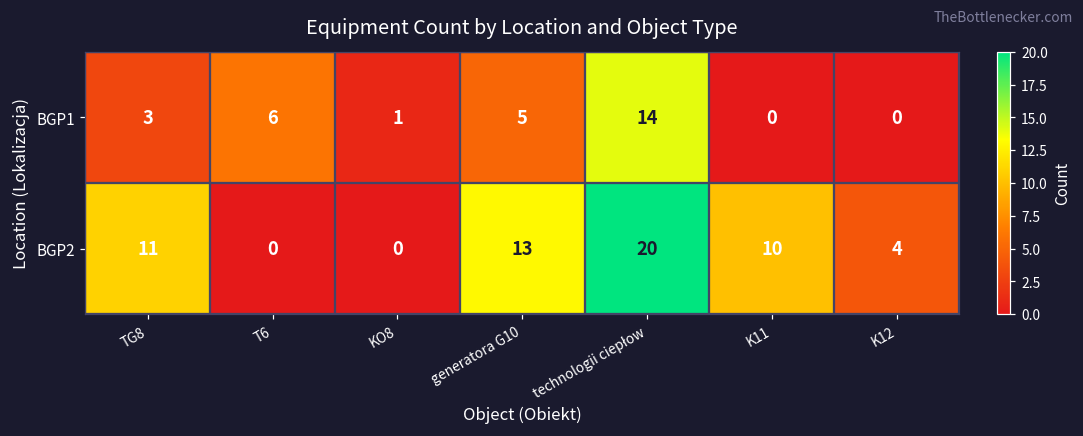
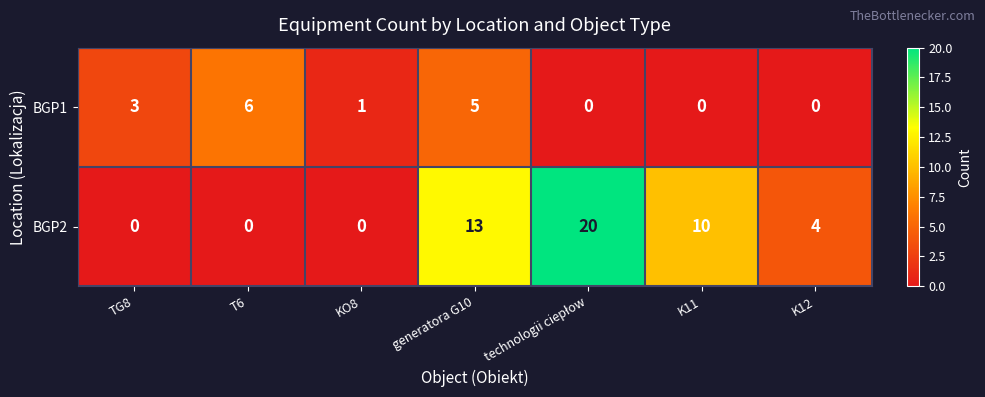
BGP1, technologii ciepłow: 14 -> 0
BGP2, TG8: 11 -> 0
